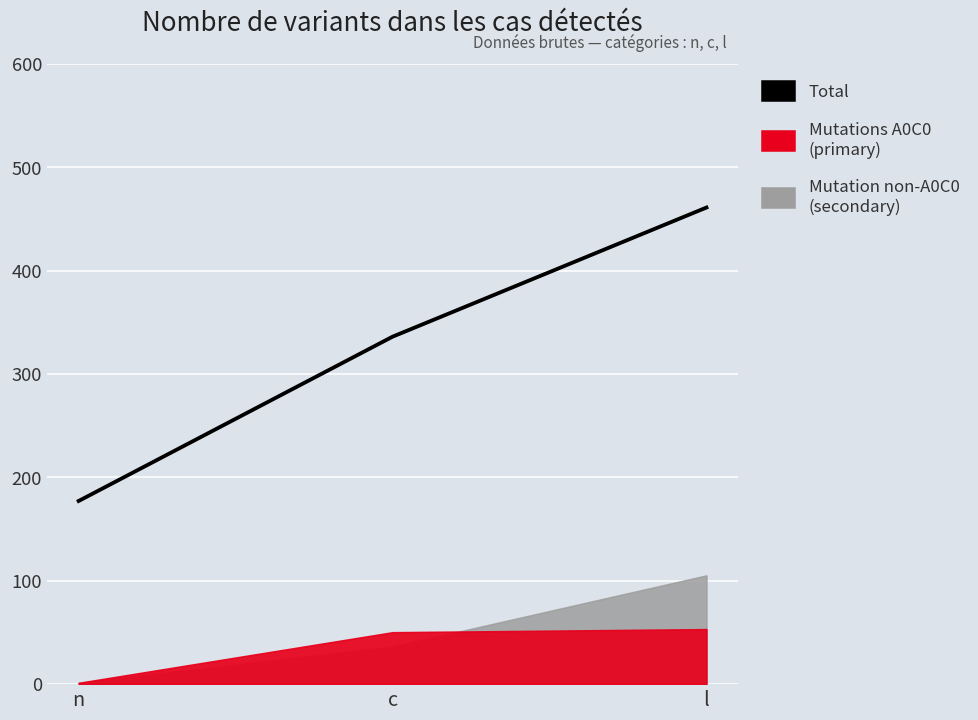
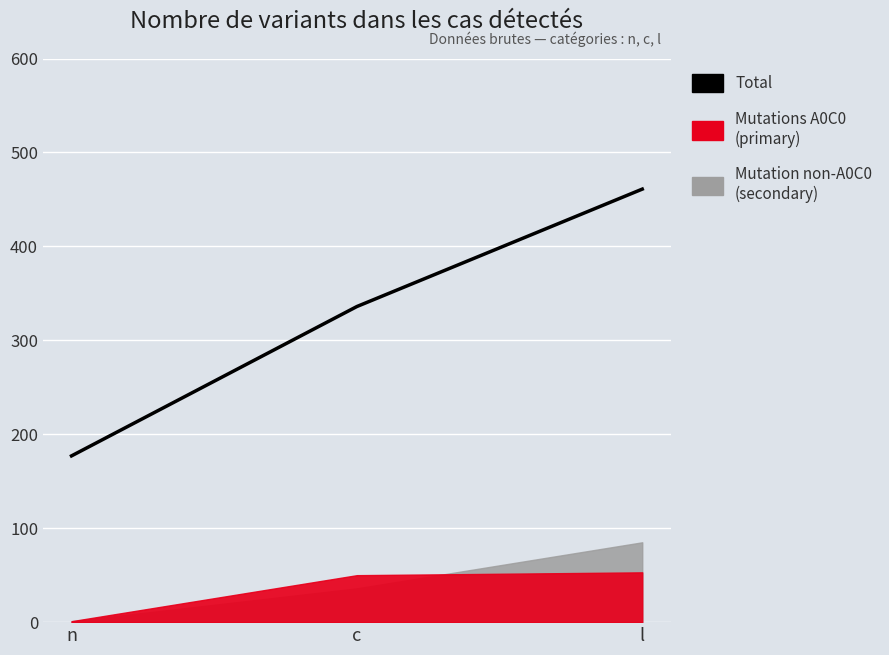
Mutation non-A0C0 (secondary), l: 110 -> 90
